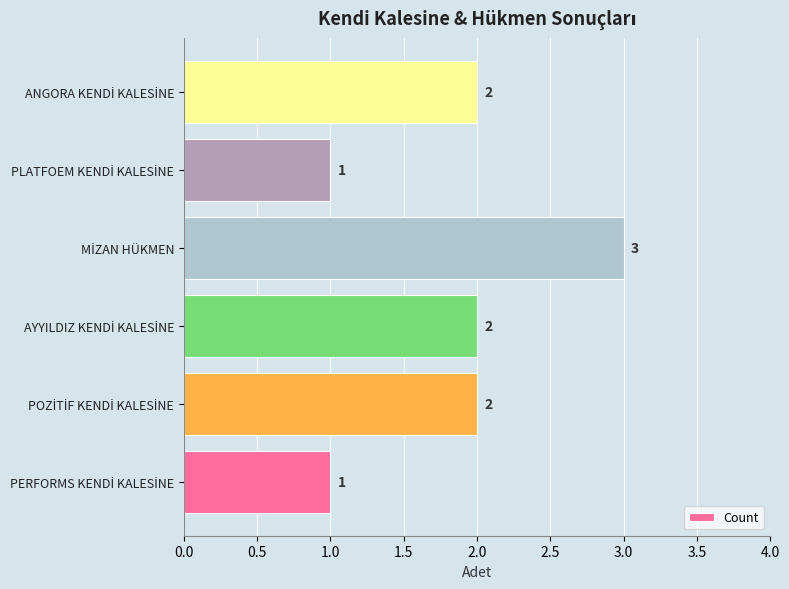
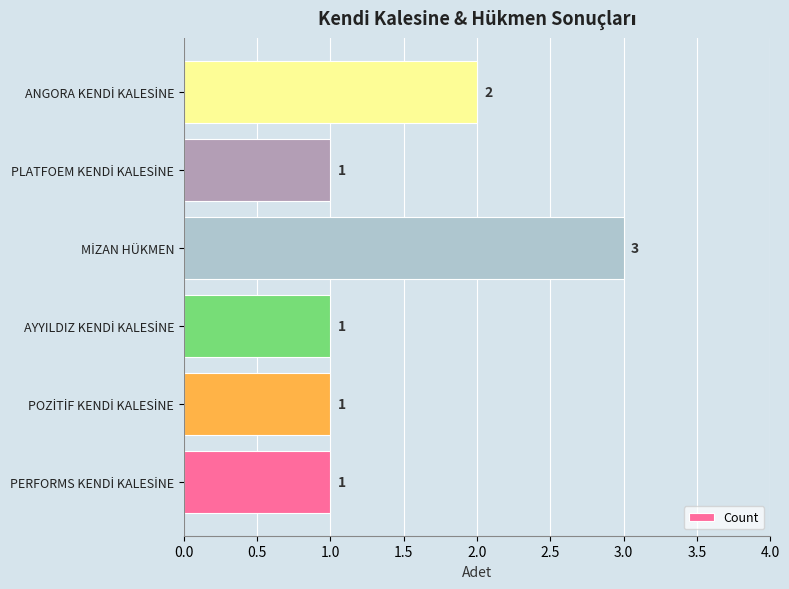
AYYILDIZ KENDİ KALESİNE: 2 -> 1
POZİTİF KENDİ KALESİNE: 2 -> 1
